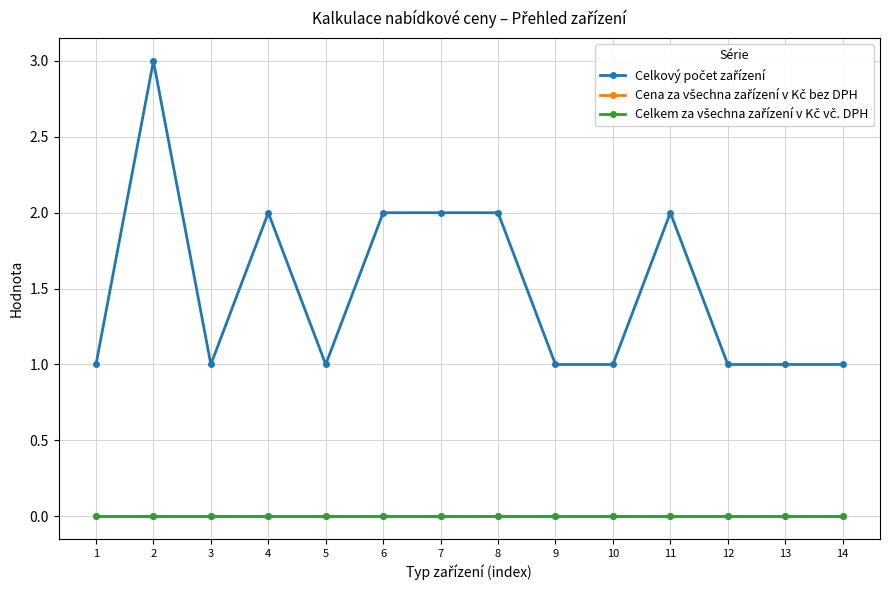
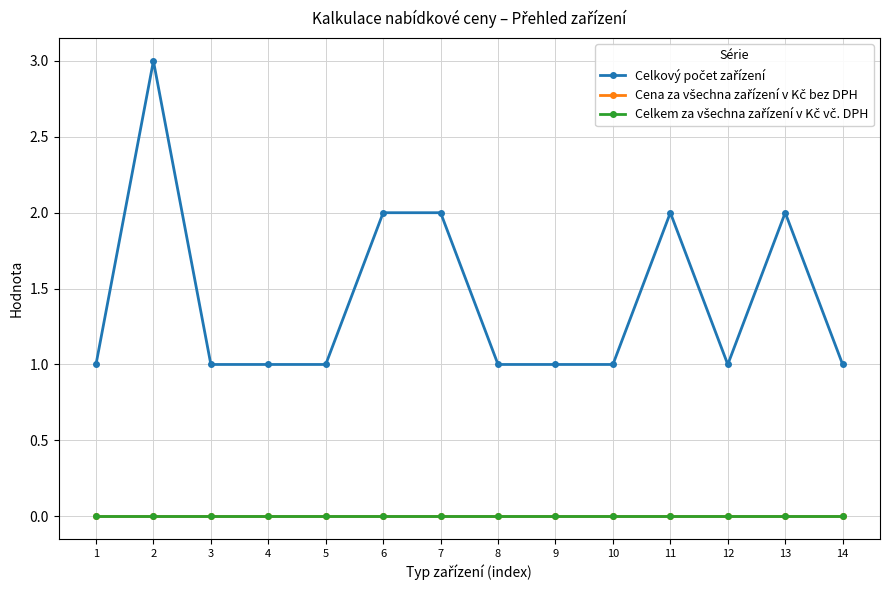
Celkový počet zařízení, 4: 2 -> 1
Celkový počet zařízení, 8: 2 -> 1
Celkový počet zařízení, 13: 1 -> 2
